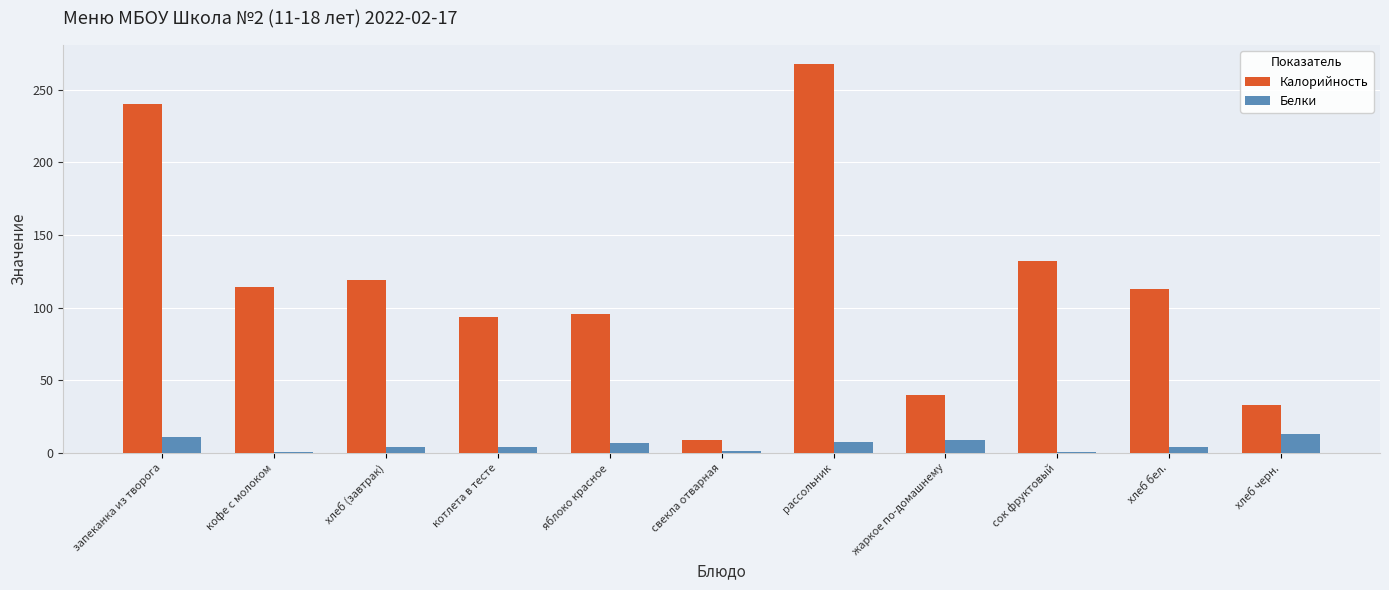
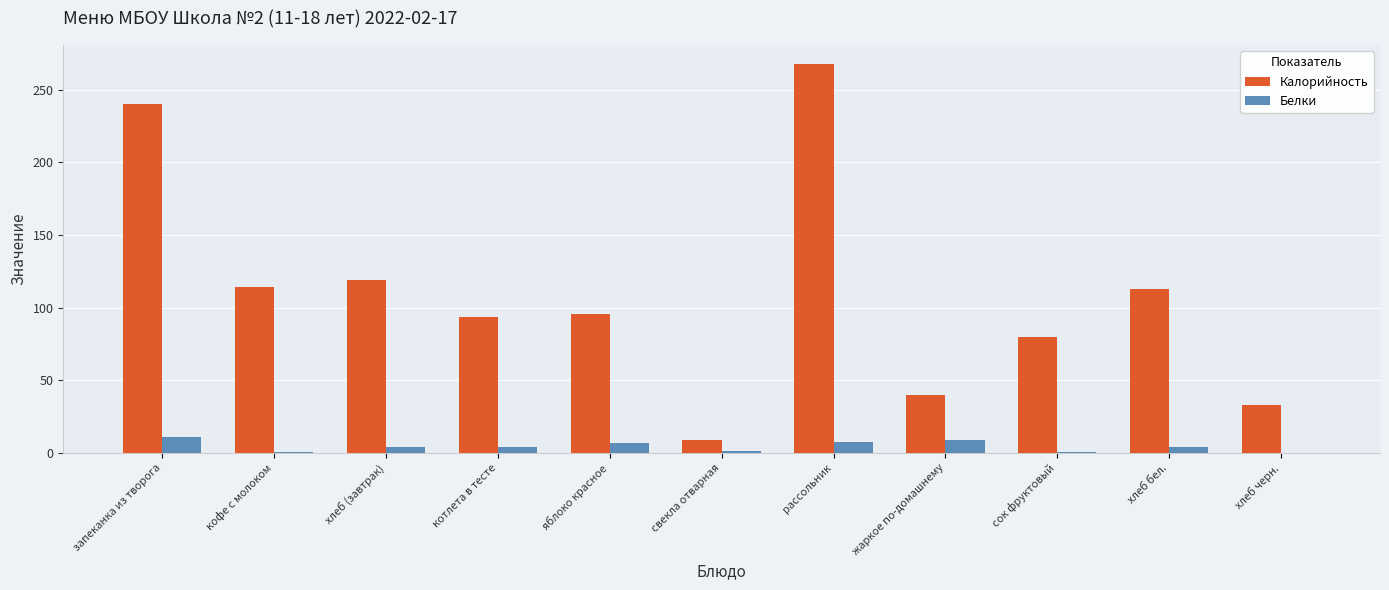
Калорийность, сок фруктовый: 132 -> 80
Белки, хлеб черн.: 13 -> 0
